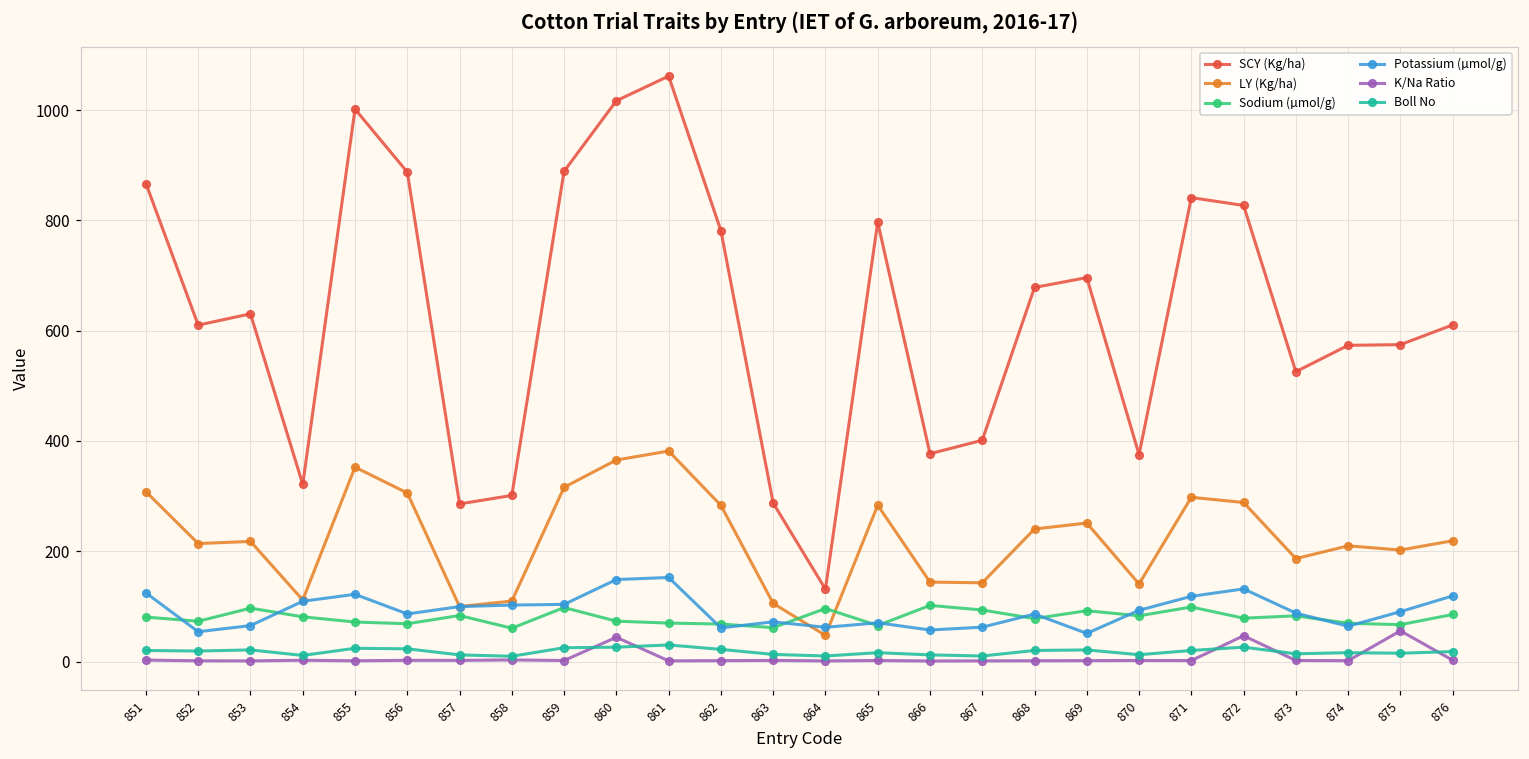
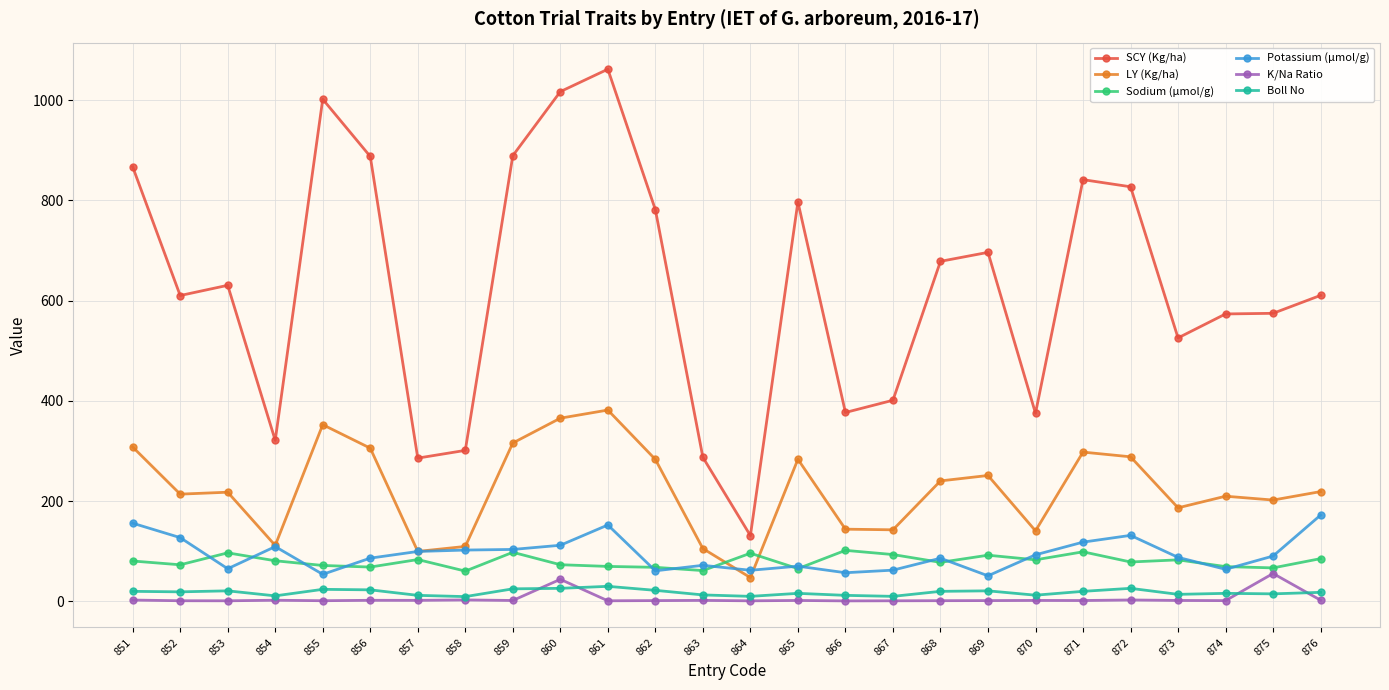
Potassium (µmol/g), 851: 120 -> 160
Potassium (µmol/g), 852: 50 -> 130
Potassium (µmol/g), 855: 120 -> 50
Potassium (µmol/g), 860: 150 -> 110
K/Na Ratio, 872: 50 -> 0
Potassium (µmol/g), 876: 120 -> 170
